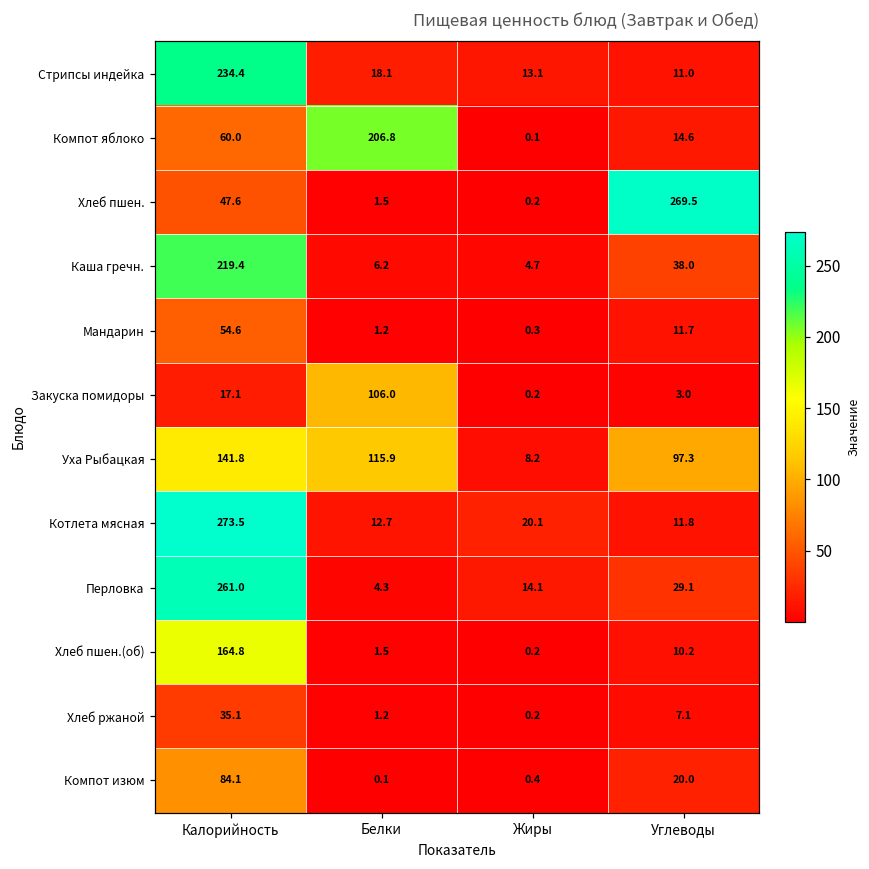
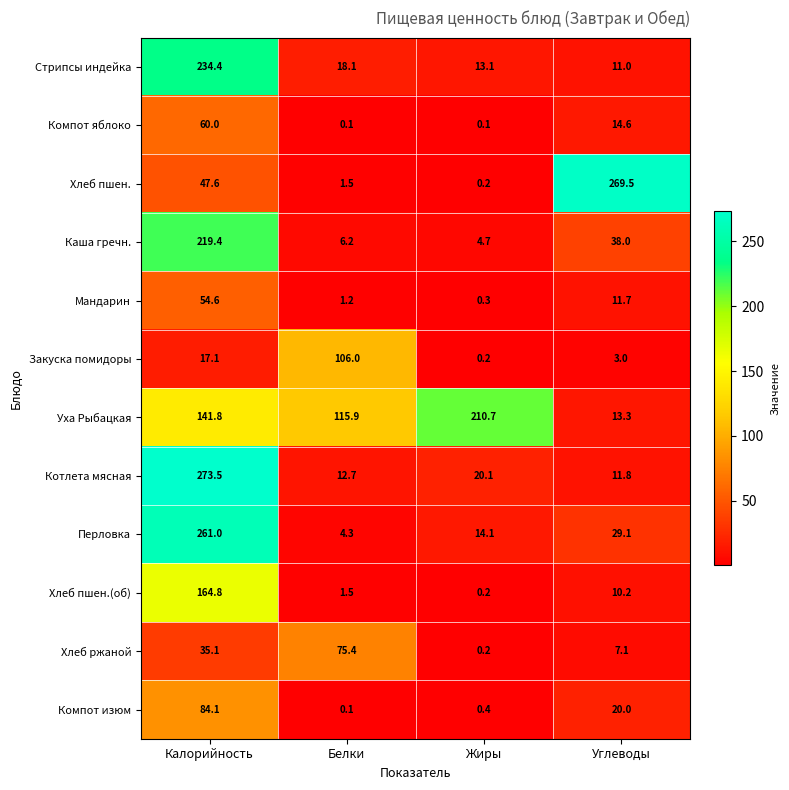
Компот яблоко, Белки: 206.8 -> 0.1
Уха Рыбацкая, Жиры: 8.2 -> 210.7
Уха Рыбацкая, Углеводы: 97.3 -> 13.3
Хлеб ржаной, Белки: 1.2 -> 75.4
